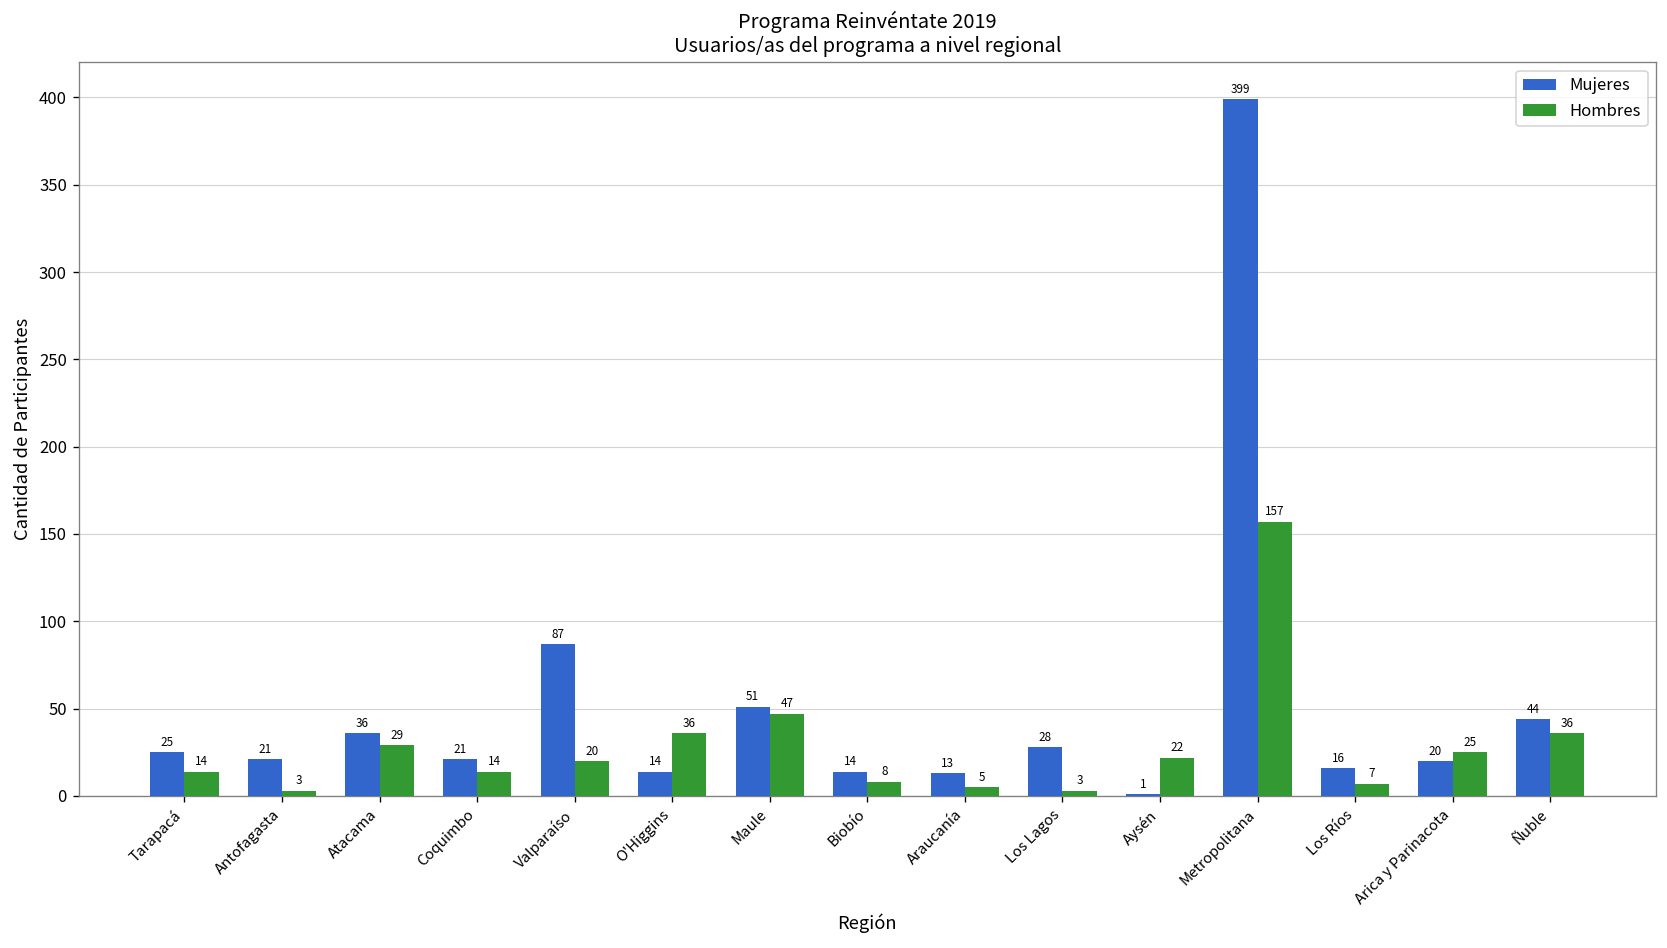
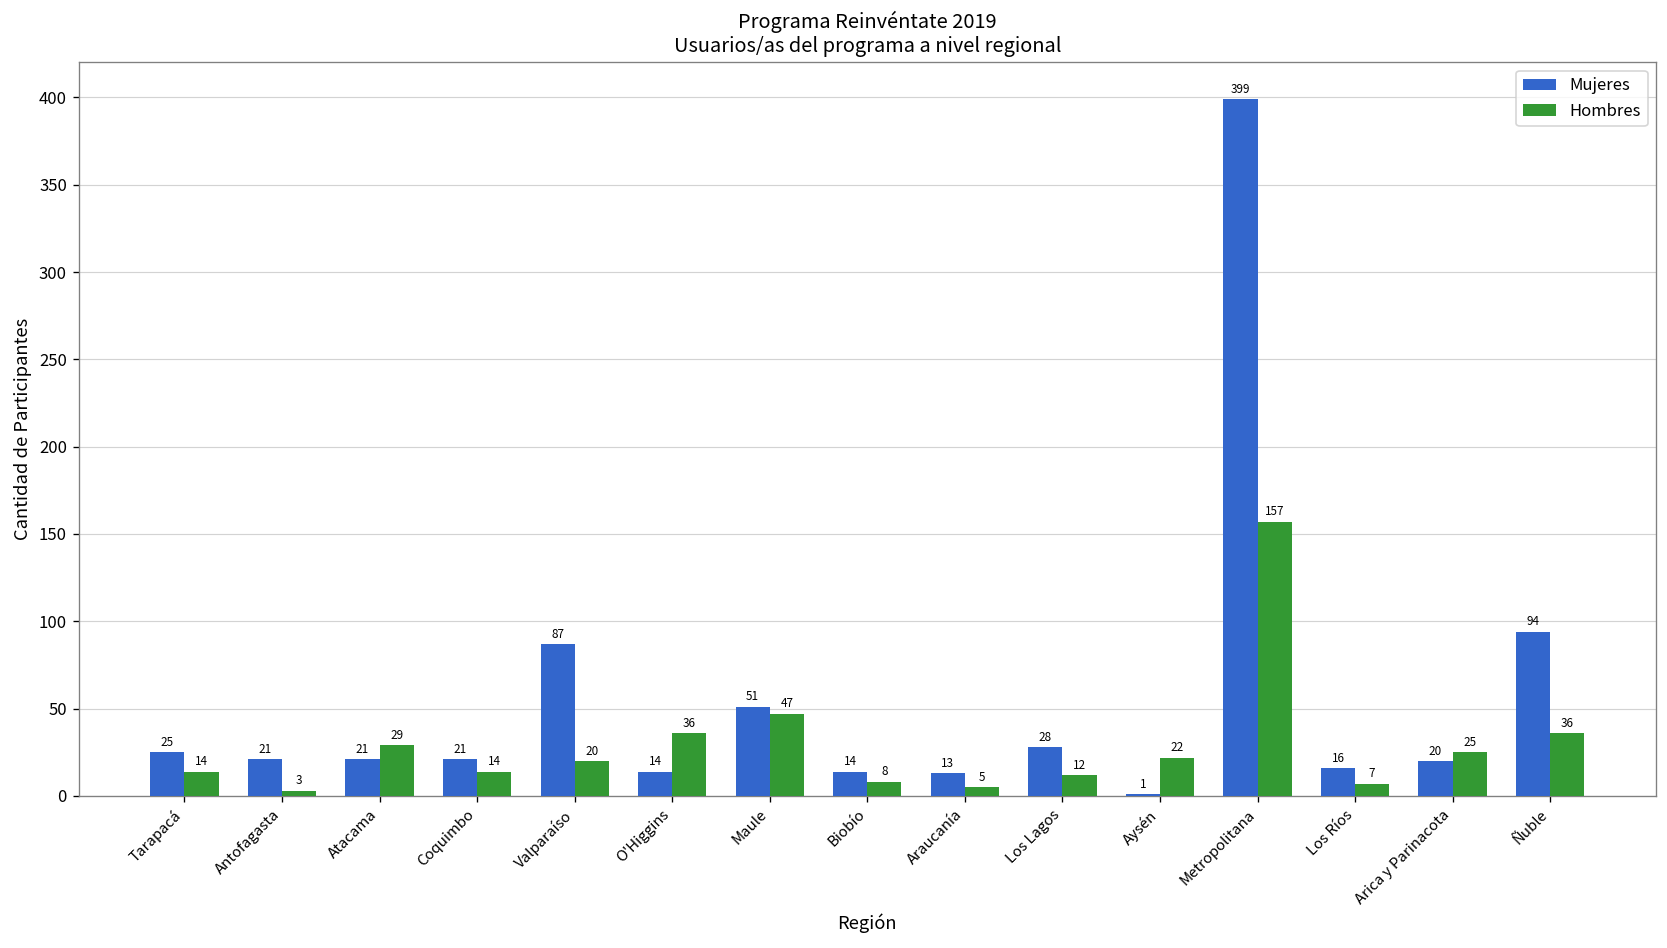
Mujeres, Atacama: 36 -> 21
Hombres, Los Lagos: 3 -> 12
Mujeres, Ñuble: 44 -> 94
